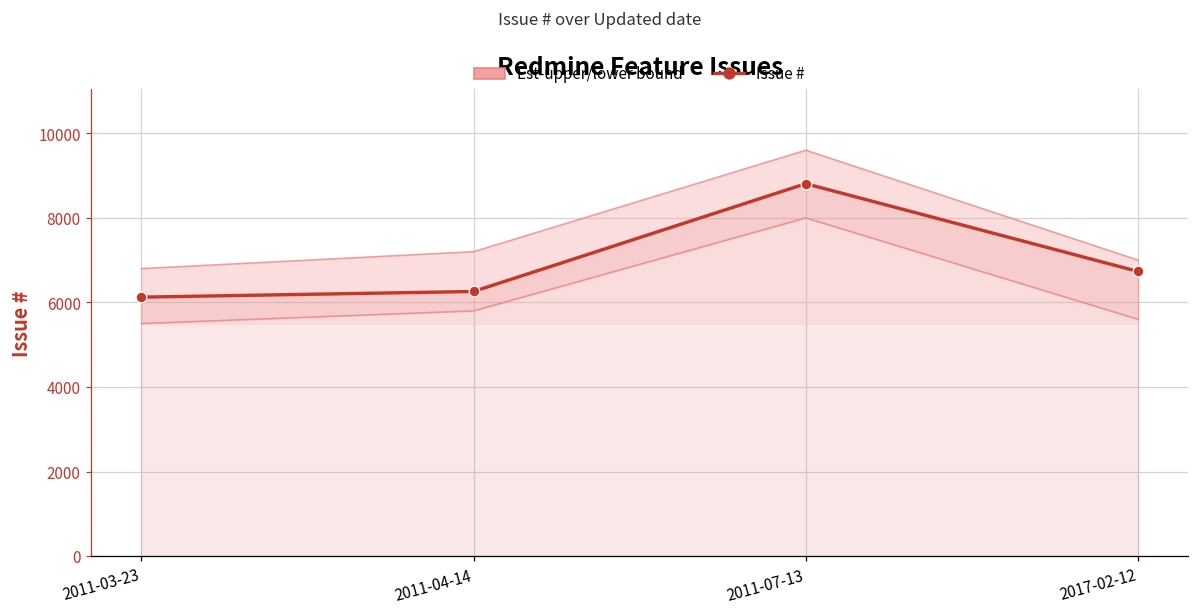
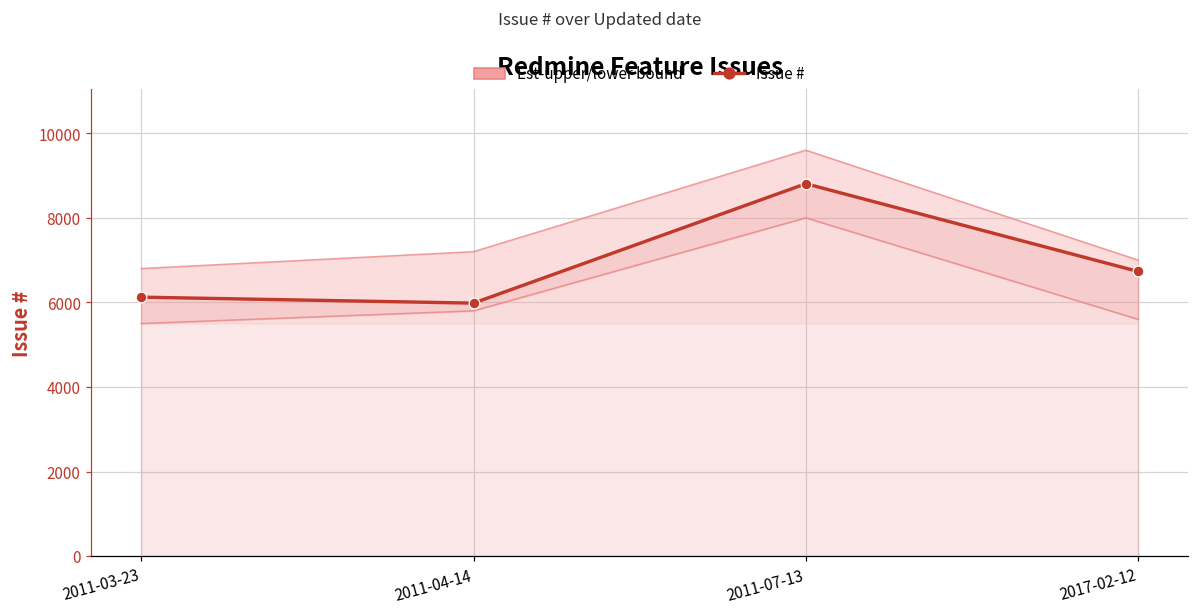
Issue #, 2011-04-14: 6300 -> 6000
